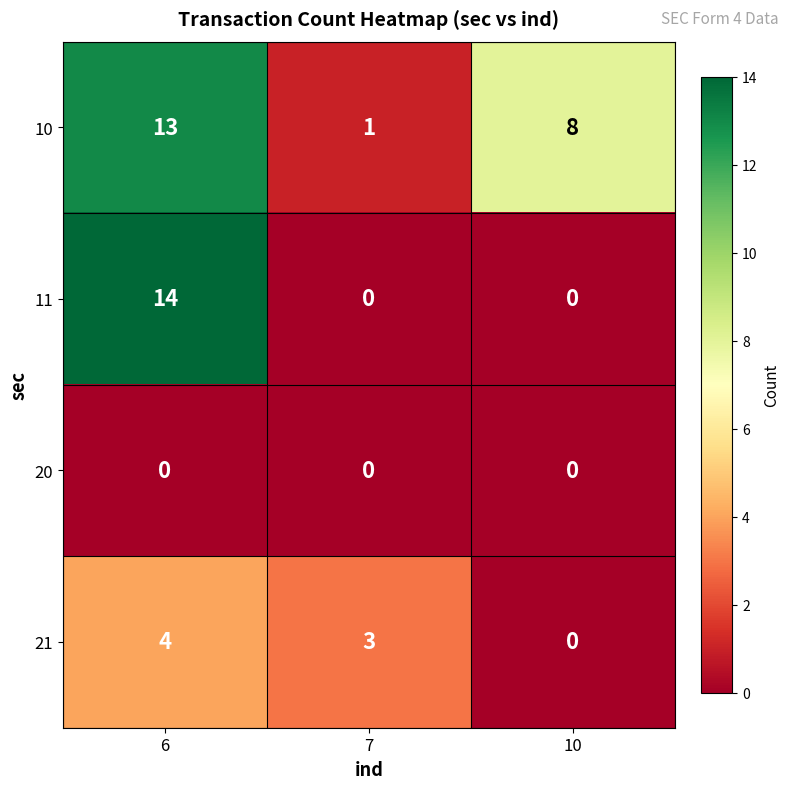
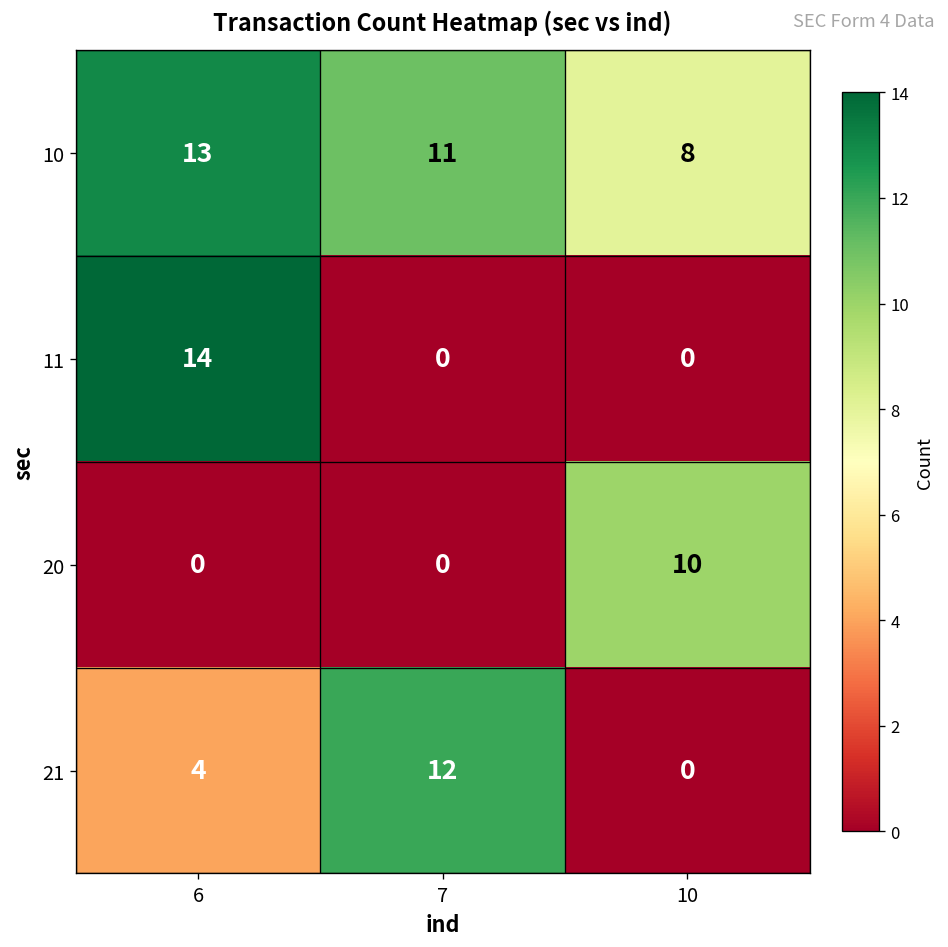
10, 7: 1 -> 11
20, 10: 0 -> 10
21, 7: 3 -> 12
